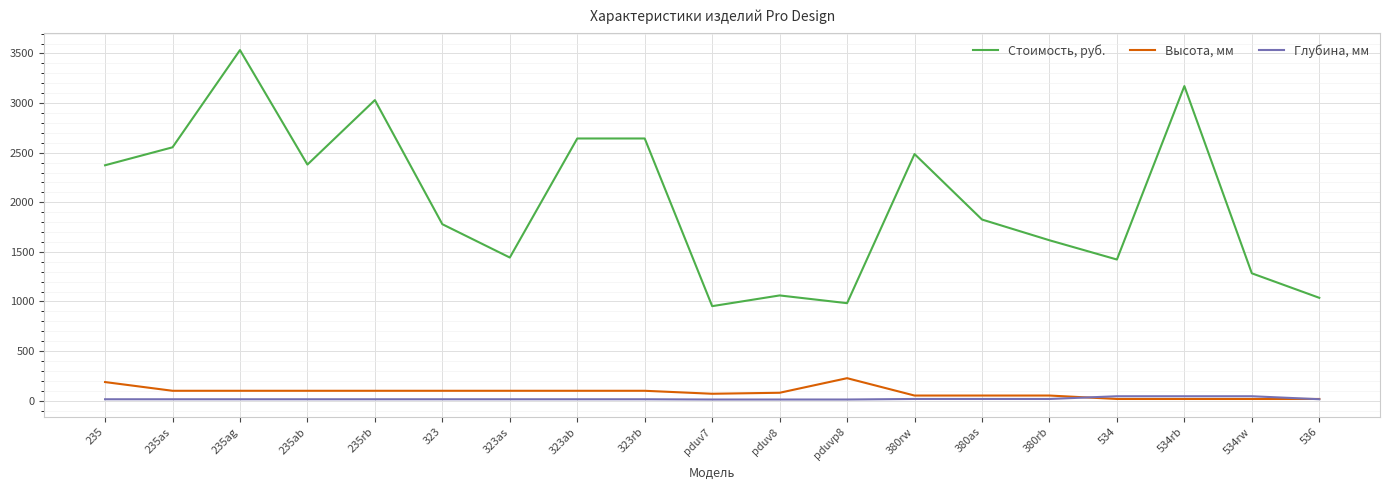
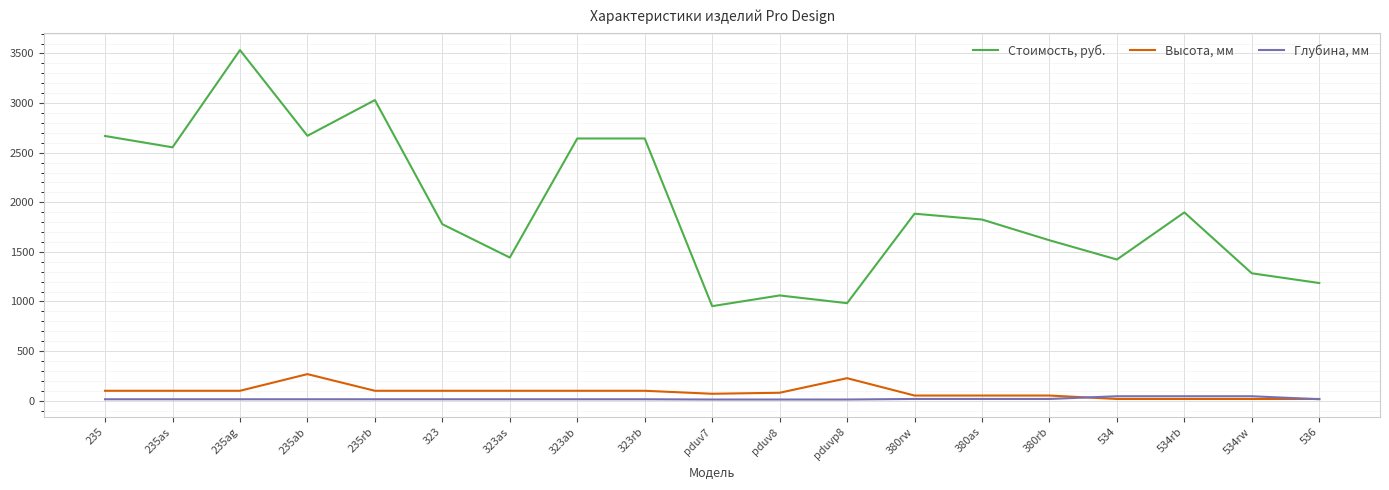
Стоимость, руб., 235: 2400 -> 2700
Высота, мм, 235: 200 -> 100
Стоимость, руб., 235ab: 2400 -> 2700
Высота, мм, 235ab: 100 -> 300
Стоимость, руб., 380rw: 2500 -> 1900
Стоимость, руб., 534rb: 3200 -> 1900
Стоимость, руб., 536: 1000 -> 1200
